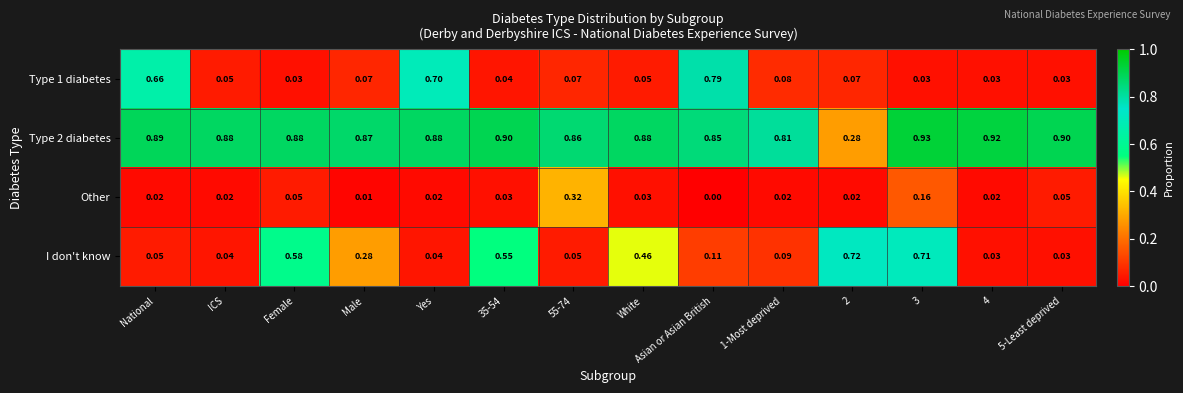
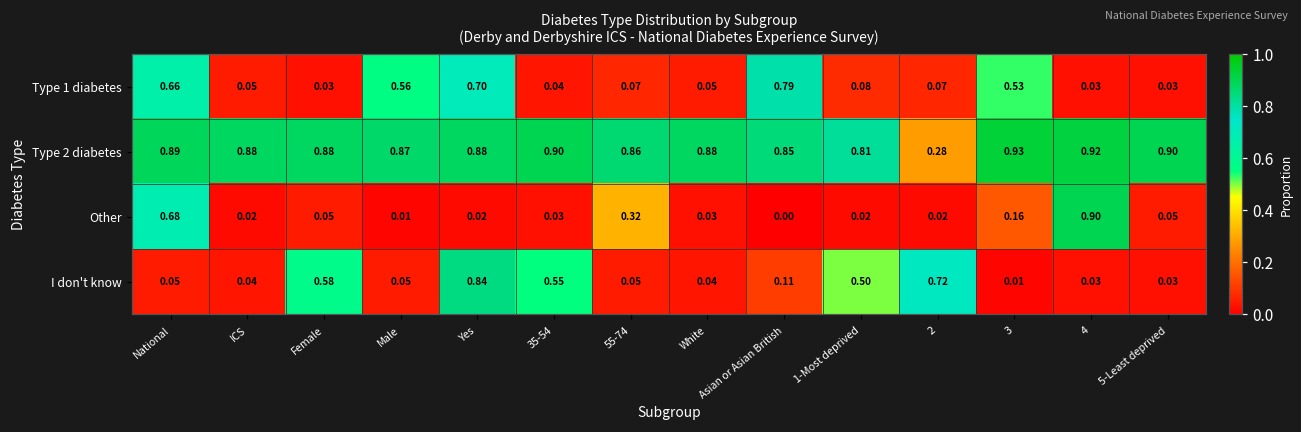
Type 1 diabetes, Male: 0.07 -> 0.56
Type 1 diabetes, 3: 0.03 -> 0.53
Other, National: 0.02 -> 0.68
Other, 4: 0.02 -> 0.90
I don't know, Male: 0.28 -> 0.05
I don't know, Yes: 0.04 -> 0.84
I don't know, White: 0.46 -> 0.04
I don't know, 1-Most deprived: 0.09 -> 0.50
I don't know, 3: 0.71 -> 0.01
